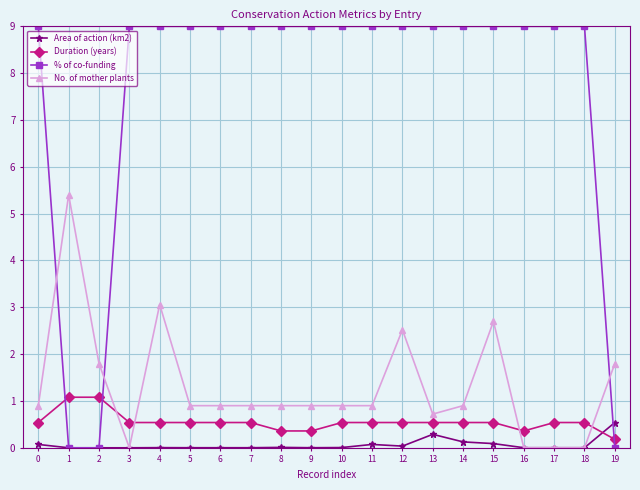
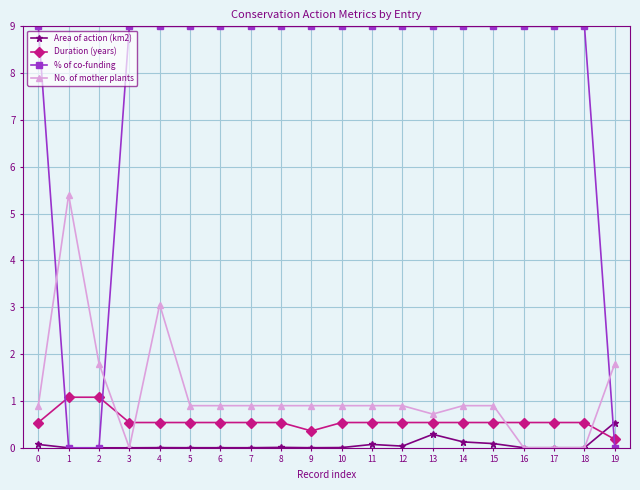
Duration (years), 8: 0.4 -> 0.5
No. of mother plants, 12: 2.5 -> 0.9
No. of mother plants, 15: 2.7 -> 0.9
Duration (years), 16: 0.4 -> 0.5
